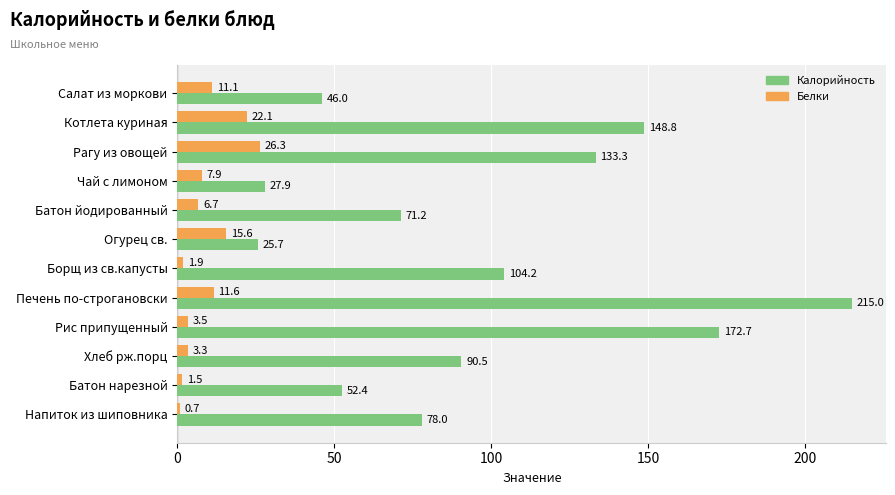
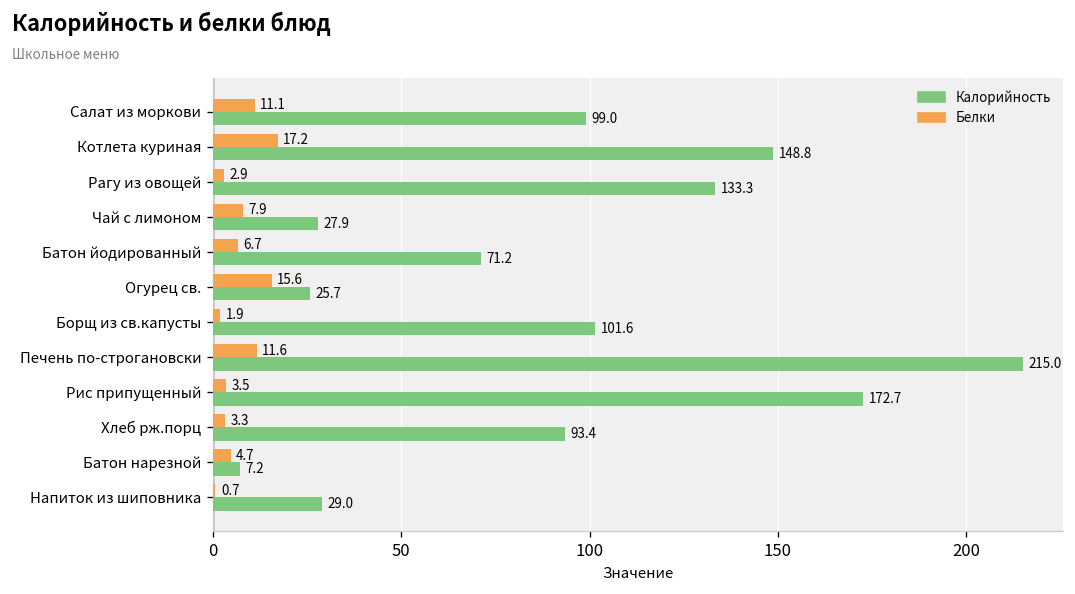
Калорийность, Салат из моркови: 46.0 -> 99.0
Белки, Котлета куриная: 22.1 -> 17.2
Белки, Рагу из овощей: 26.3 -> 2.9
Калорийность, Борщ из св.капусты: 104.2 -> 101.6
Калорийность, Хлеб рж.порц: 90.5 -> 93.4
Белки, Батон нарезной: 1.5 -> 4.7
Калорийность, Батон нарезной: 52.4 -> 7.2
Калорийность, Напиток из шиповника: 78.0 -> 29.0
